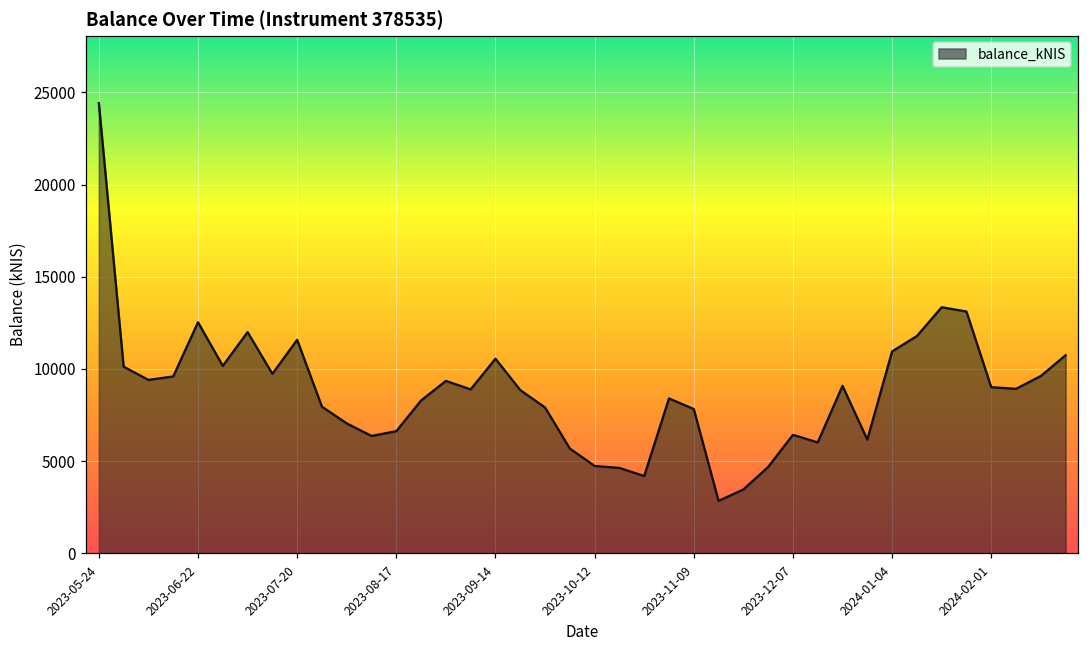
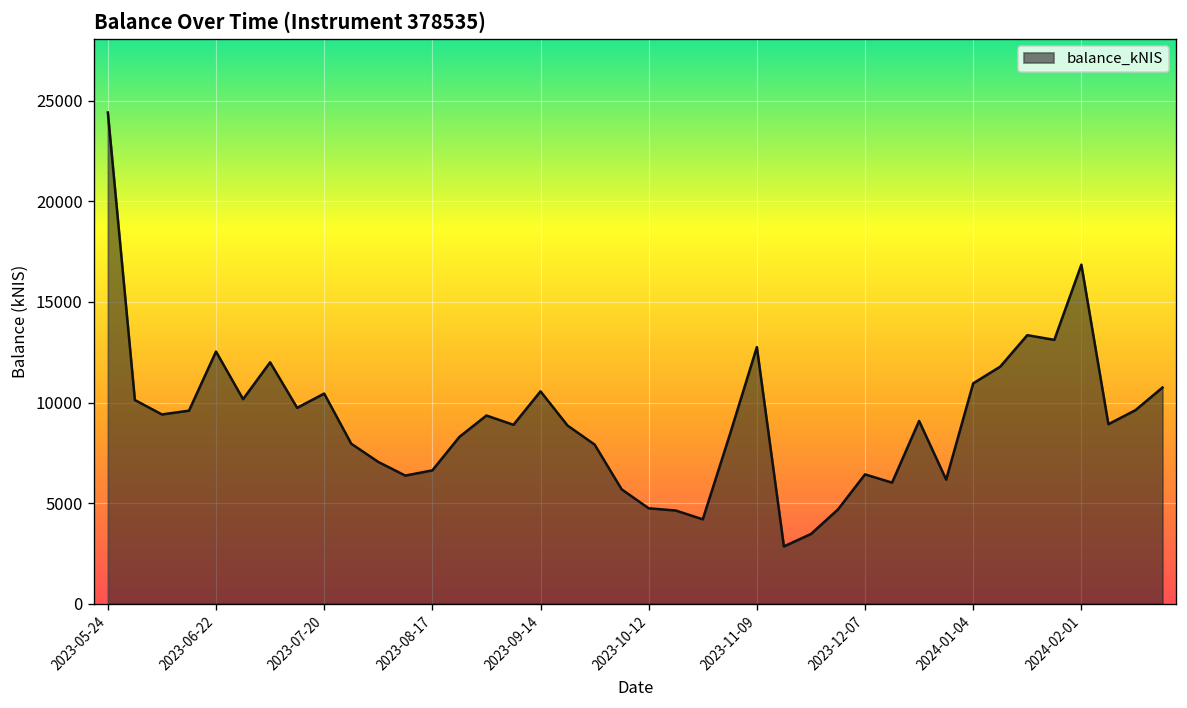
2023-07-20: 11600 -> 10400
2023-11-09: 7800 -> 12800
2024-02-01: 9000 -> 16900
